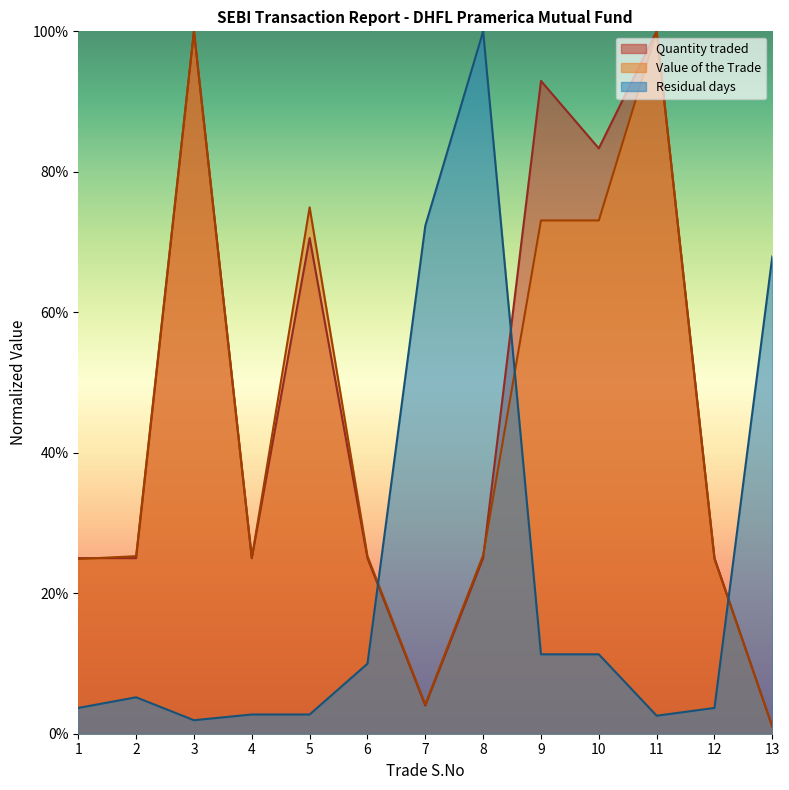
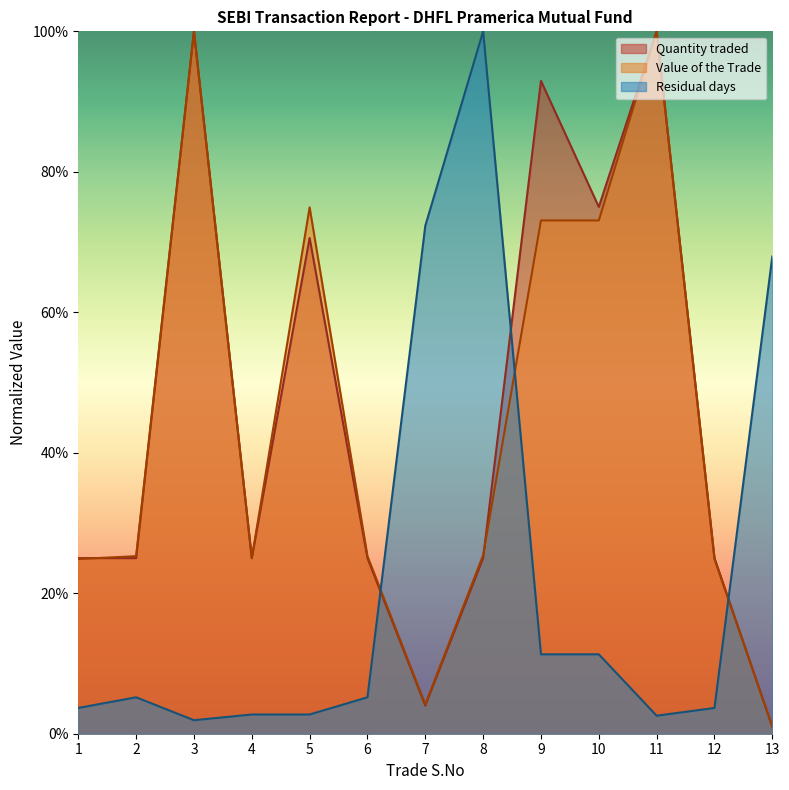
Residual days, 6: 10% -> 5%
Quantity traded, 10: 83% -> 75%
